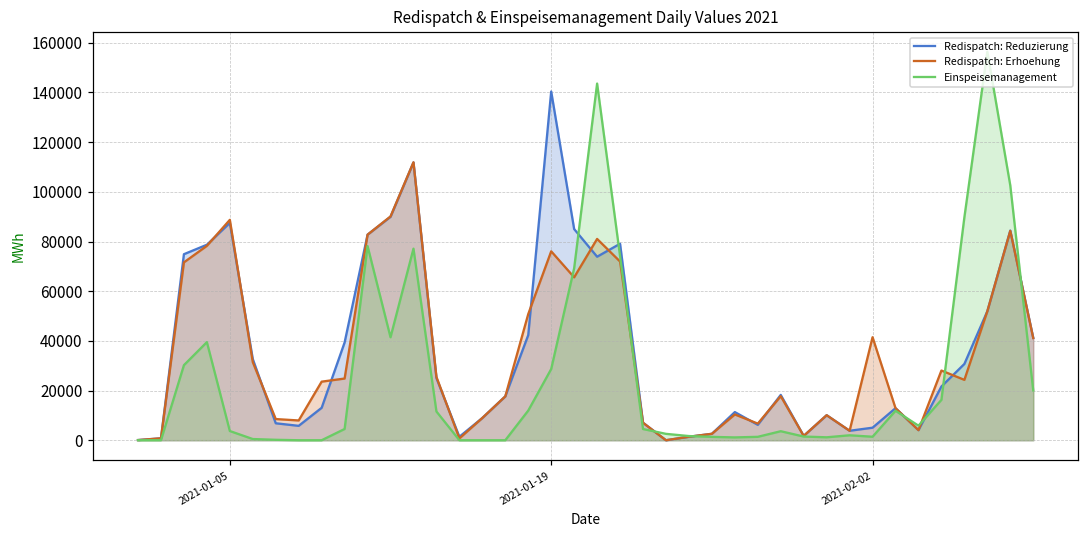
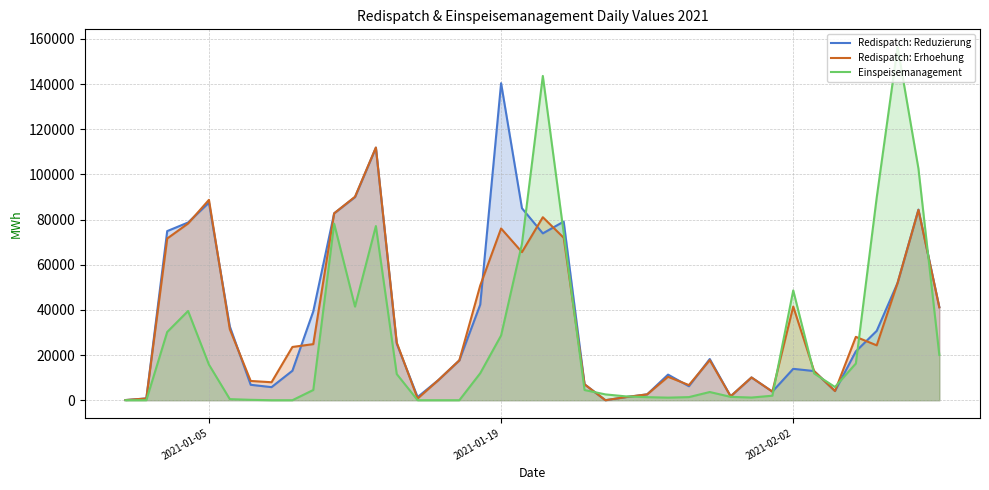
Einspeisemanagement, 2021-01-05: 4000 -> 16000
Redispatch: Reduzierung, 2021-02-02: 5000 -> 14000
Einspeisemanagement, 2021-02-02: 1000 -> 49000
